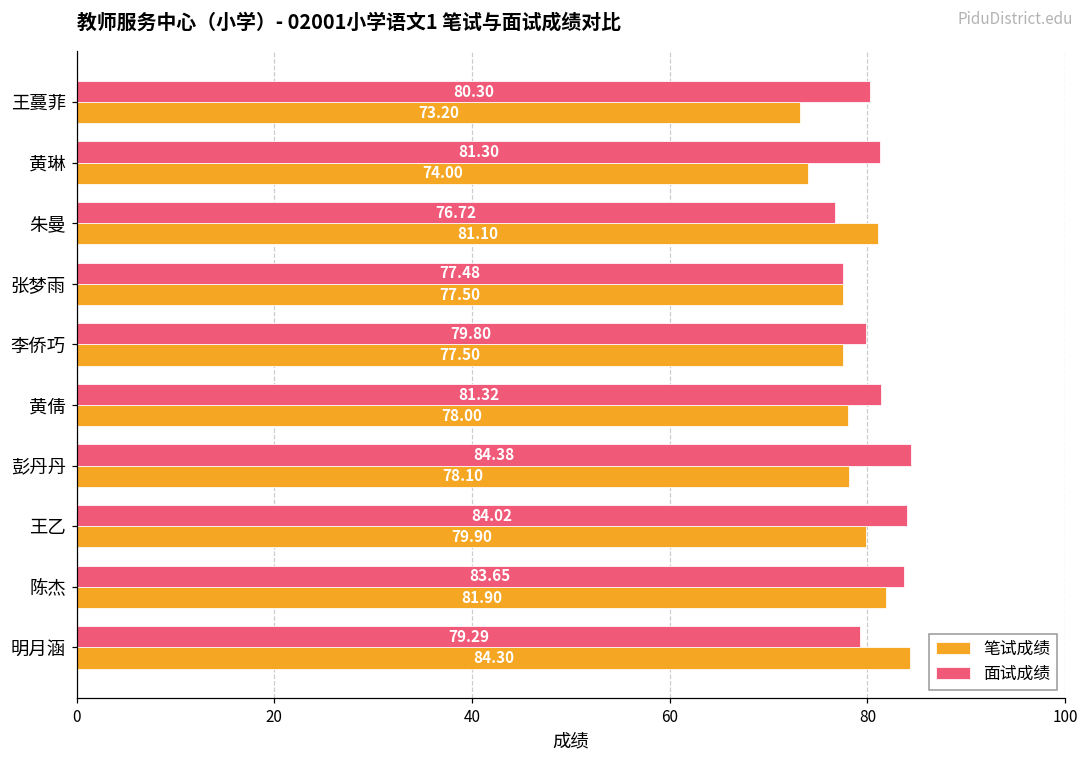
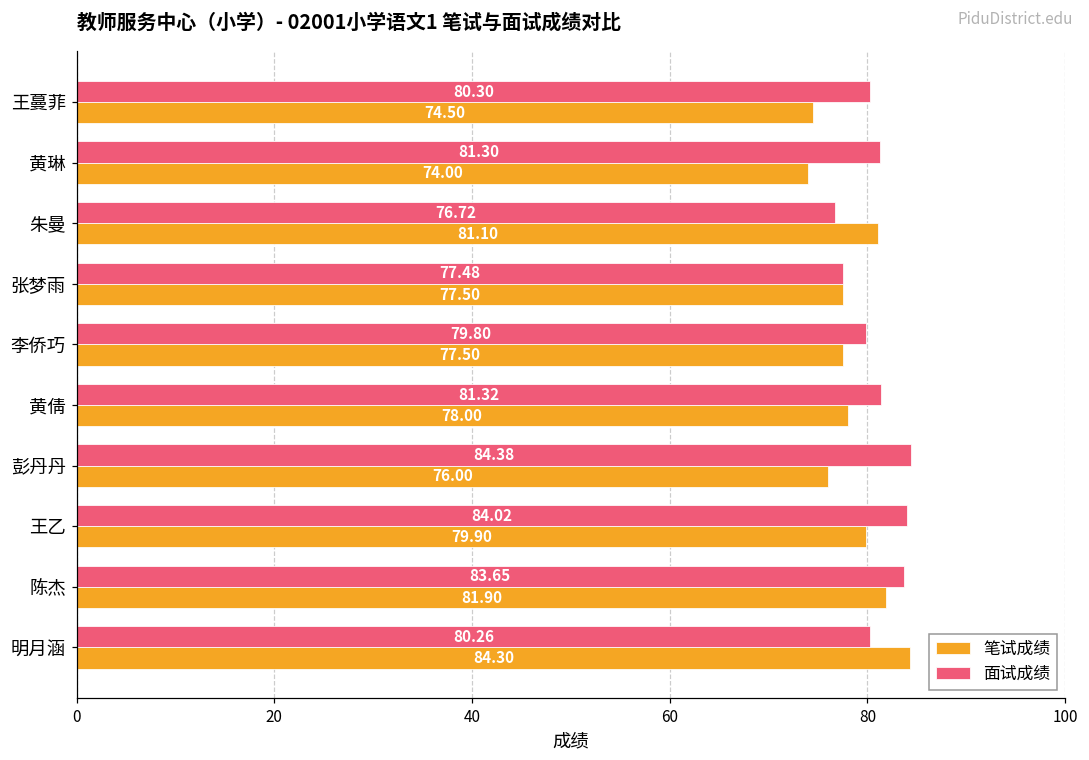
笔试成绩, 王蔓菲: 73.20 -> 74.50
笔试成绩, 彭丹丹: 78.10 -> 76.00
面试成绩, 明月涵: 79.29 -> 80.26
